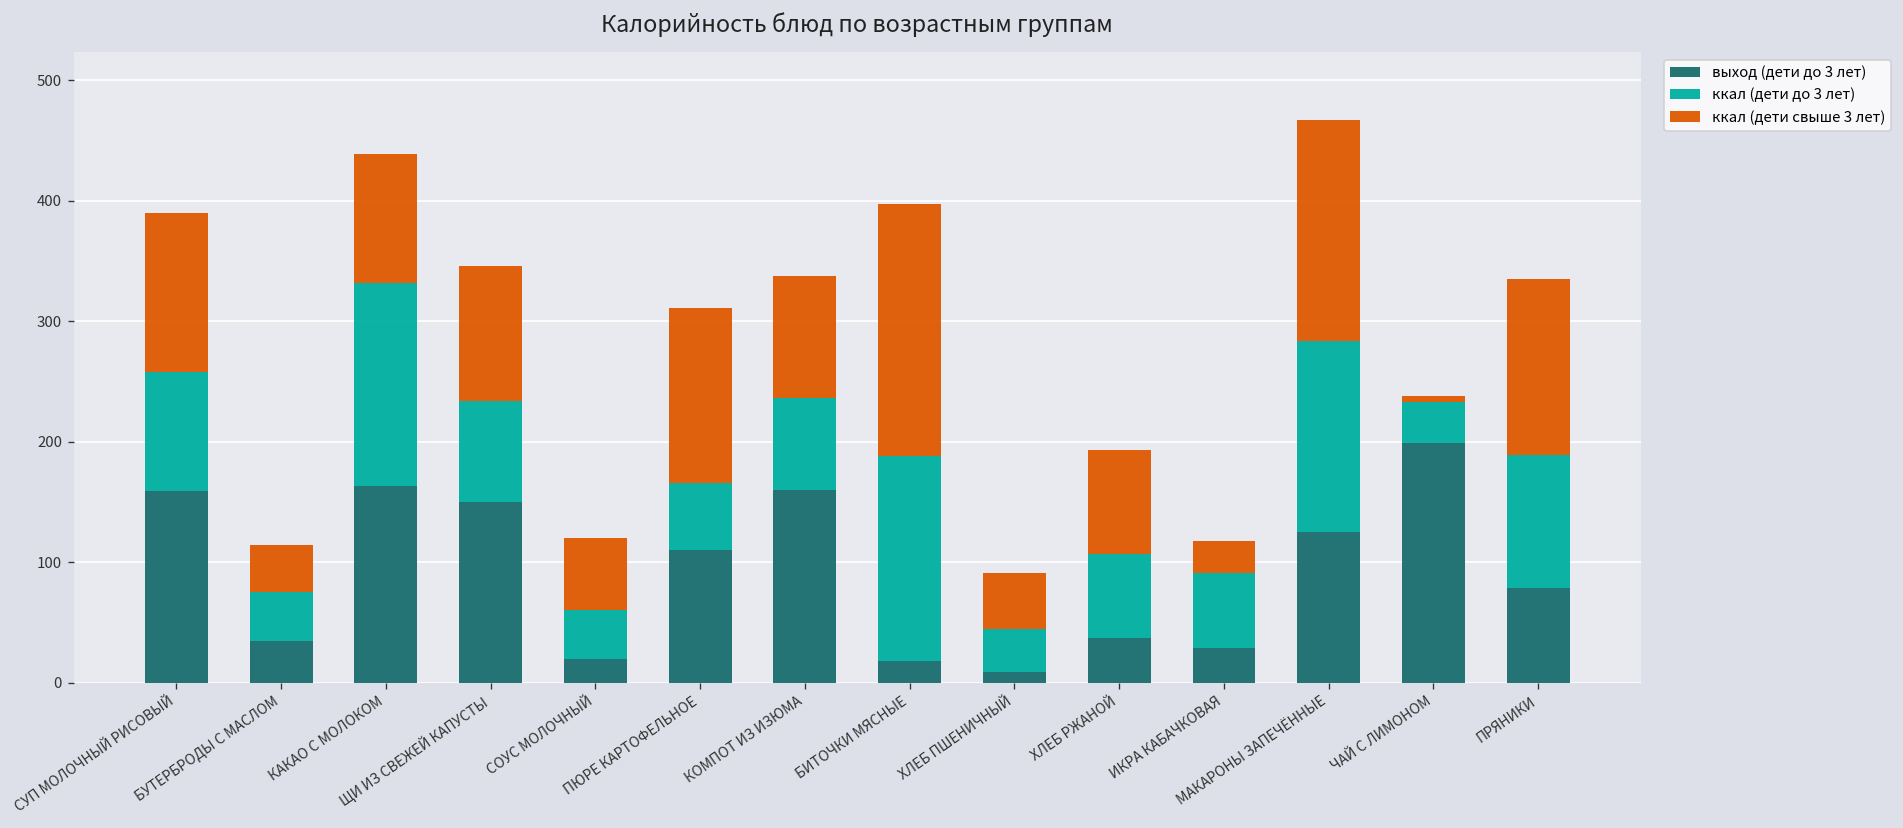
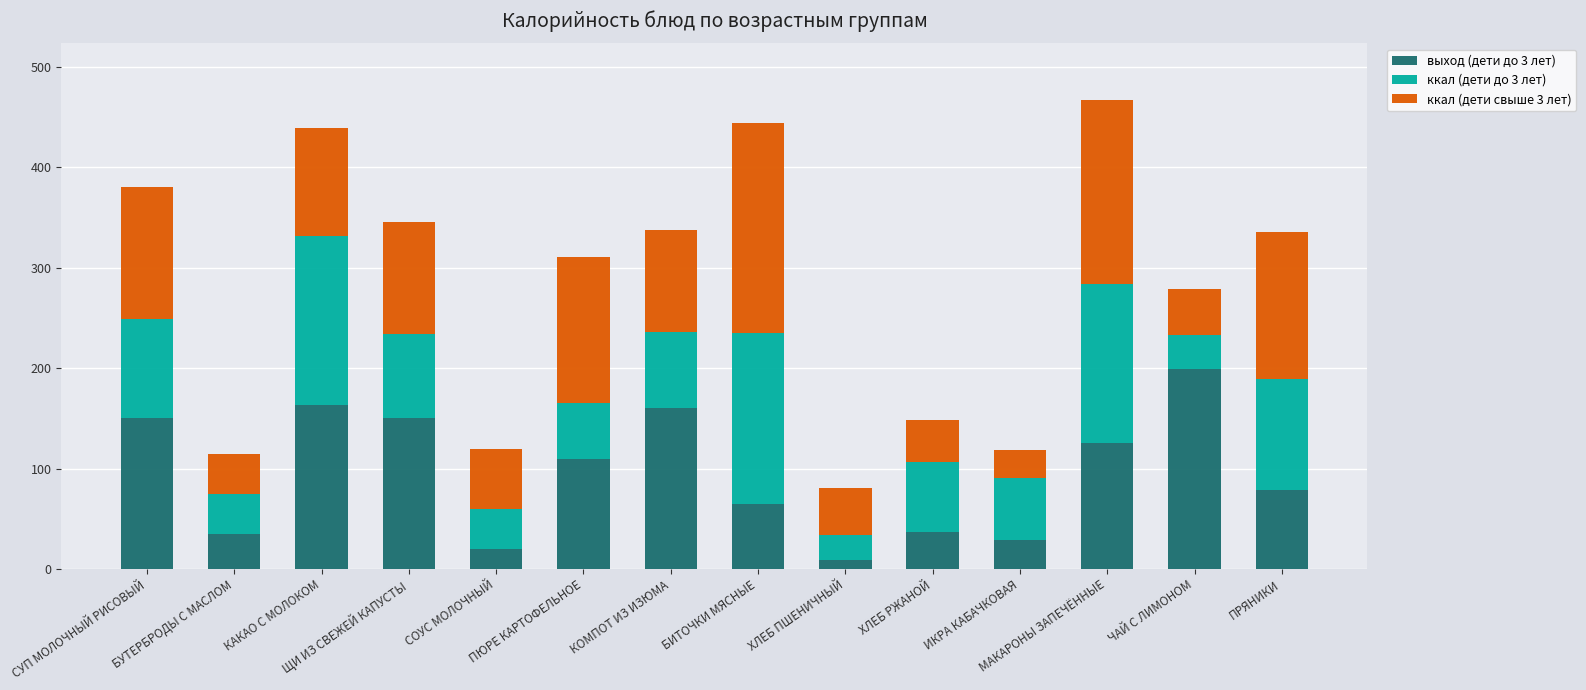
выход (дети до 3 лет), СУП МОЛОЧНЫЙ РИСОВЫЙ: 159 -> 150
выход (дети до 3 лет), БИТОЧКИ МЯСНЫЕ: 18 -> 65
ккал (дети до 3 лет), ХЛЕБ ПШЕНИЧНЫЙ: 35 -> 24
ккал (дети свыше 3 лет), ХЛЕБ РЖАНОЙ: 87 -> 42
ккал (дети свыше 3 лет), ЧАЙ С ЛИМОНОМ: 5 -> 46
